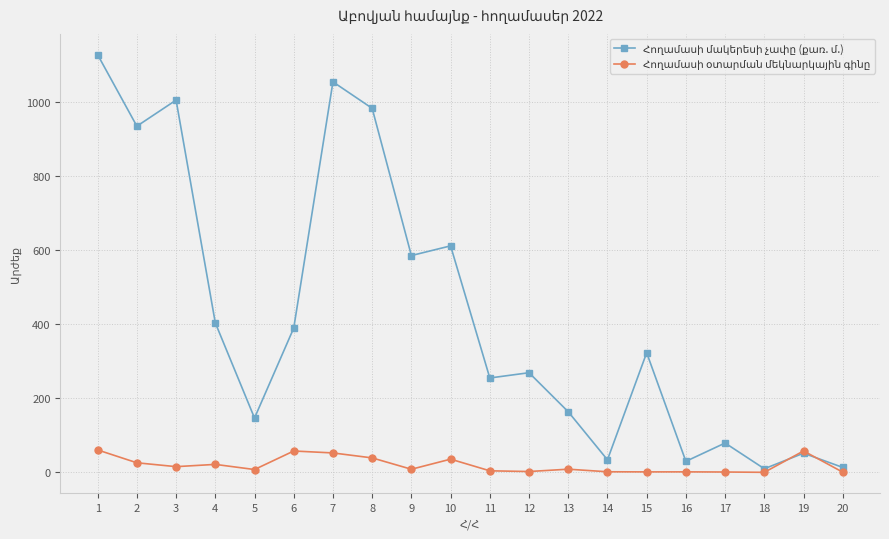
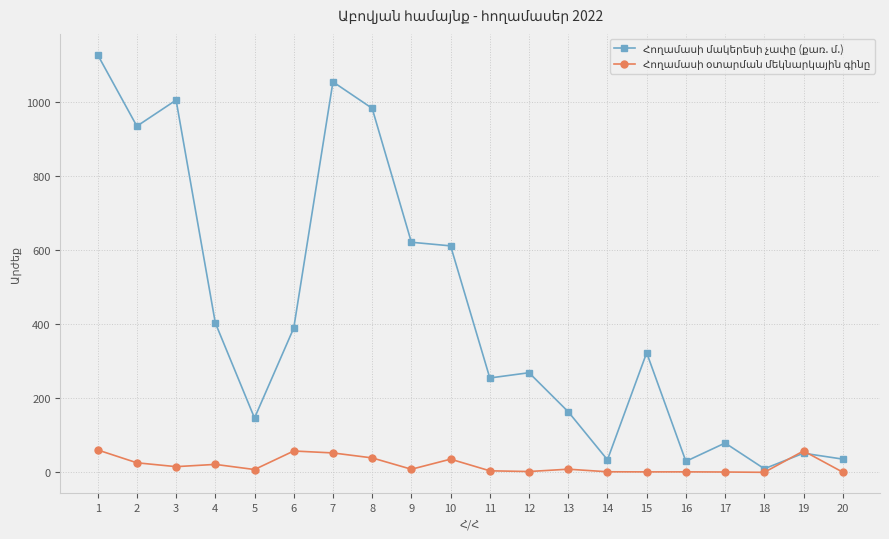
Հողամասի մակերեսի չափը (քառ. մ.), 9: 580 -> 620
Հողամասի մակերեսի չափը (քառ. մ.), 20: 10 -> 40
